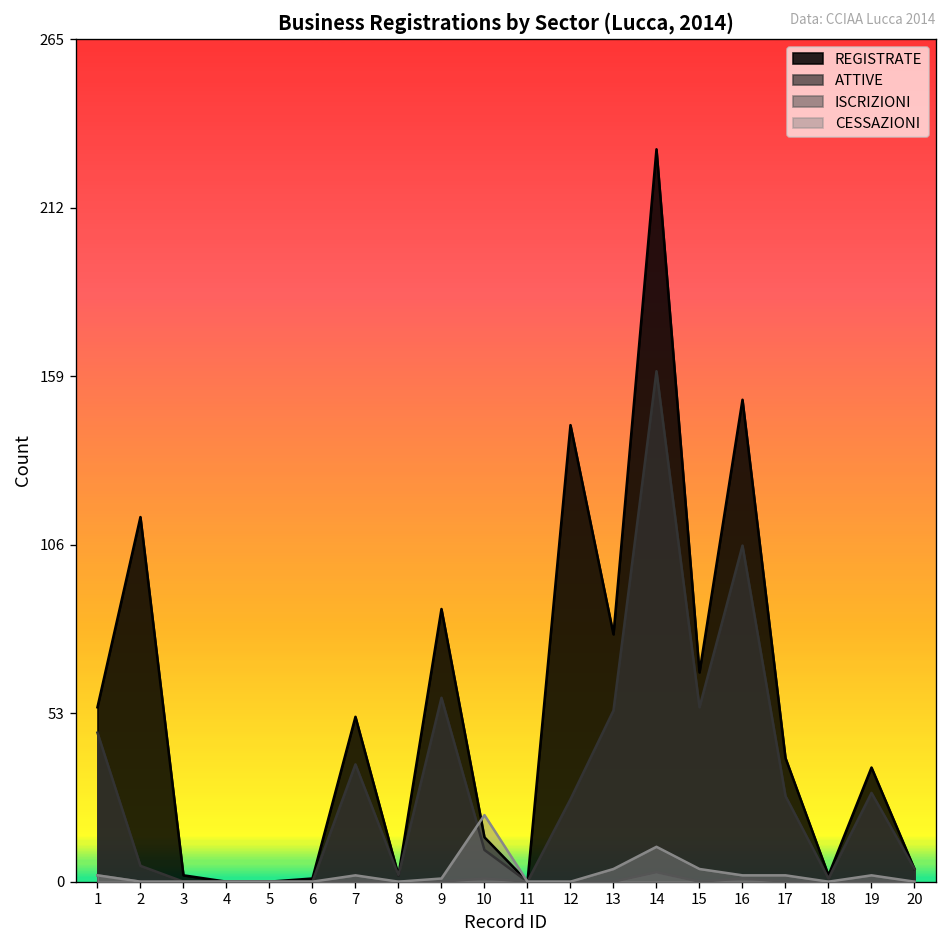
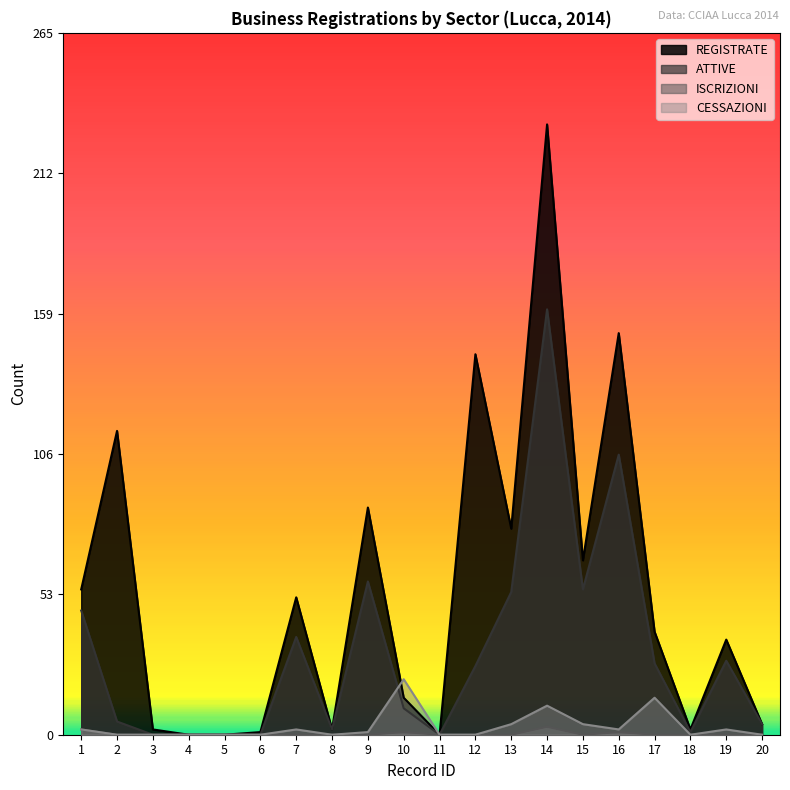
CESSAZIONI, 17: 2 -> 14
